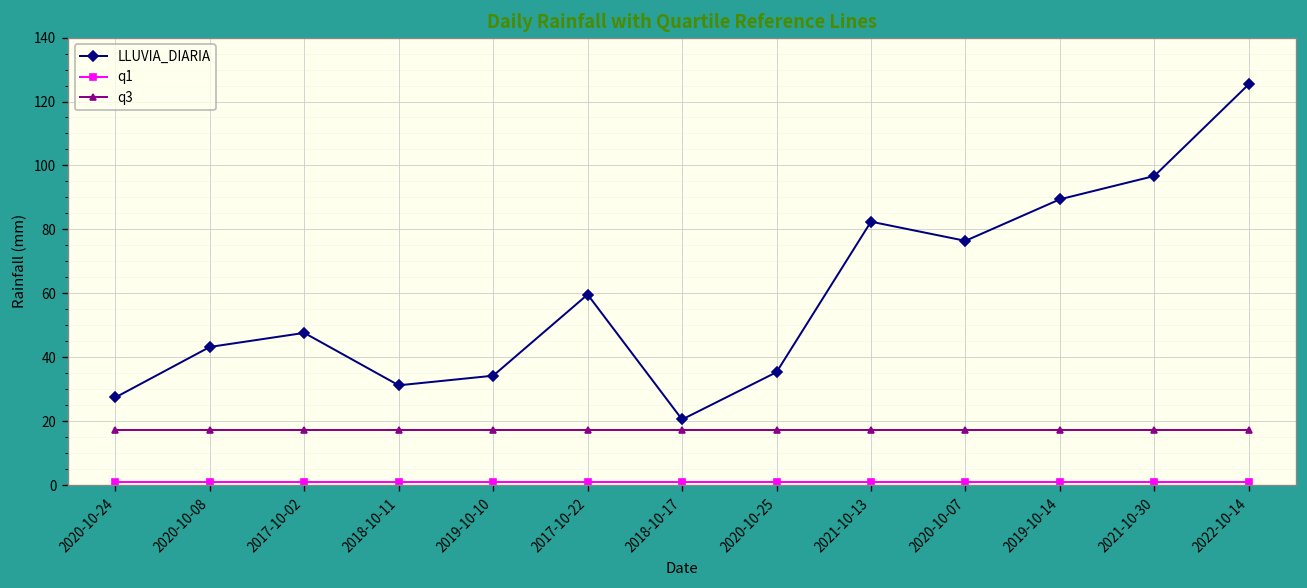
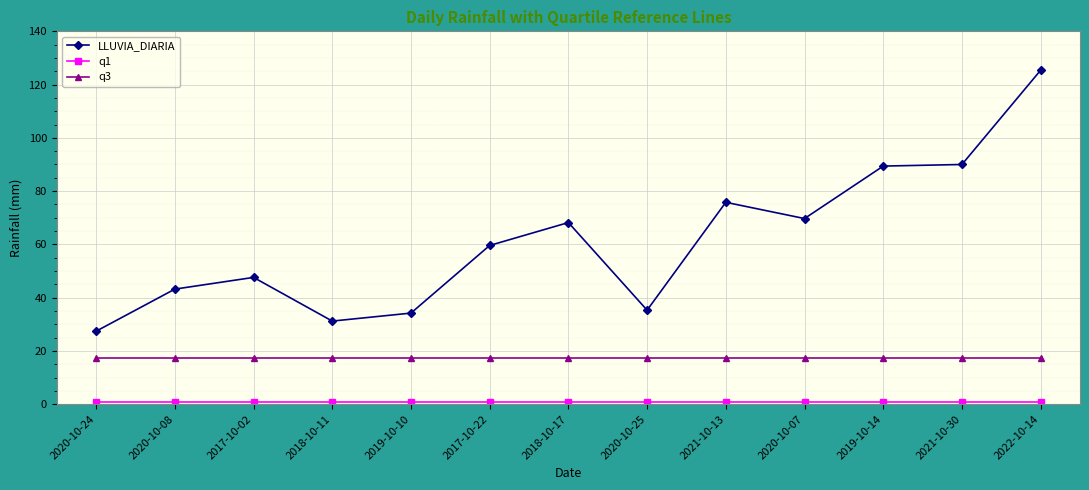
LLUVIA_DIARIA, 2018-10-17: 21 -> 68
LLUVIA_DIARIA, 2021-10-13: 82 -> 76
LLUVIA_DIARIA, 2020-10-07: 76 -> 70
LLUVIA_DIARIA, 2021-10-30: 97 -> 90
